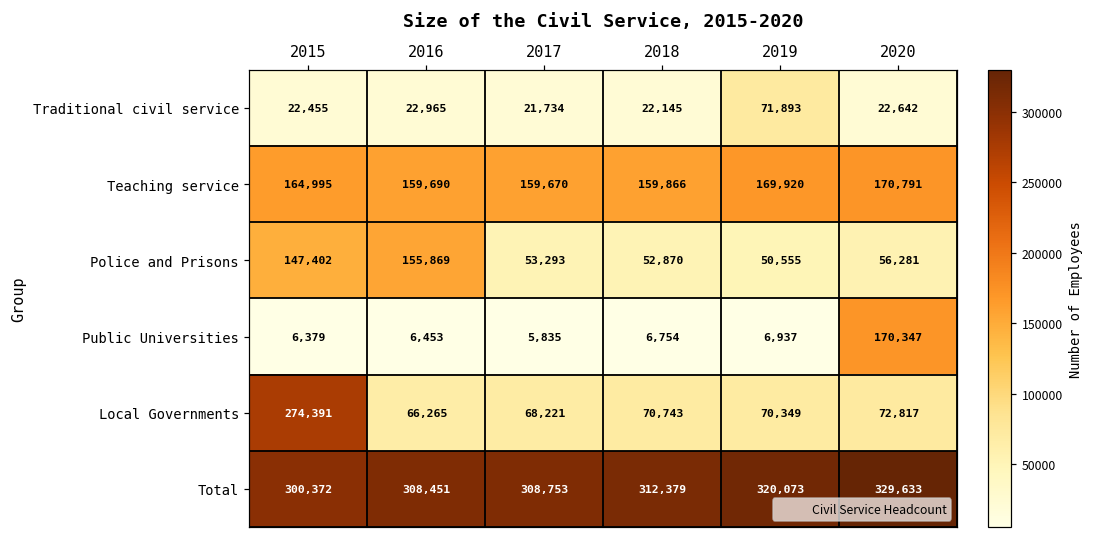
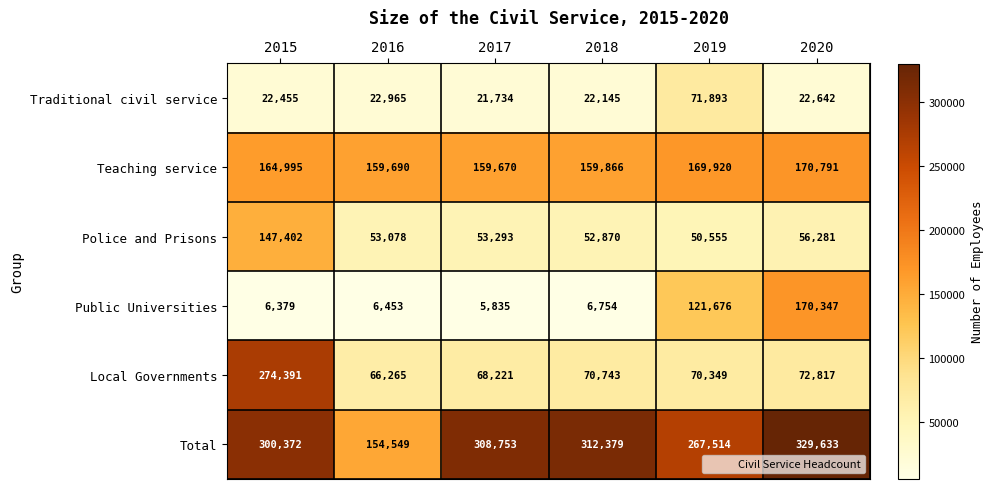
Police and Prisons, 2016: 155,869 -> 53,078
Public Universities, 2019: 6,937 -> 121,676
Total, 2016: 308,451 -> 154,549
Total, 2019: 320,073 -> 267,514
